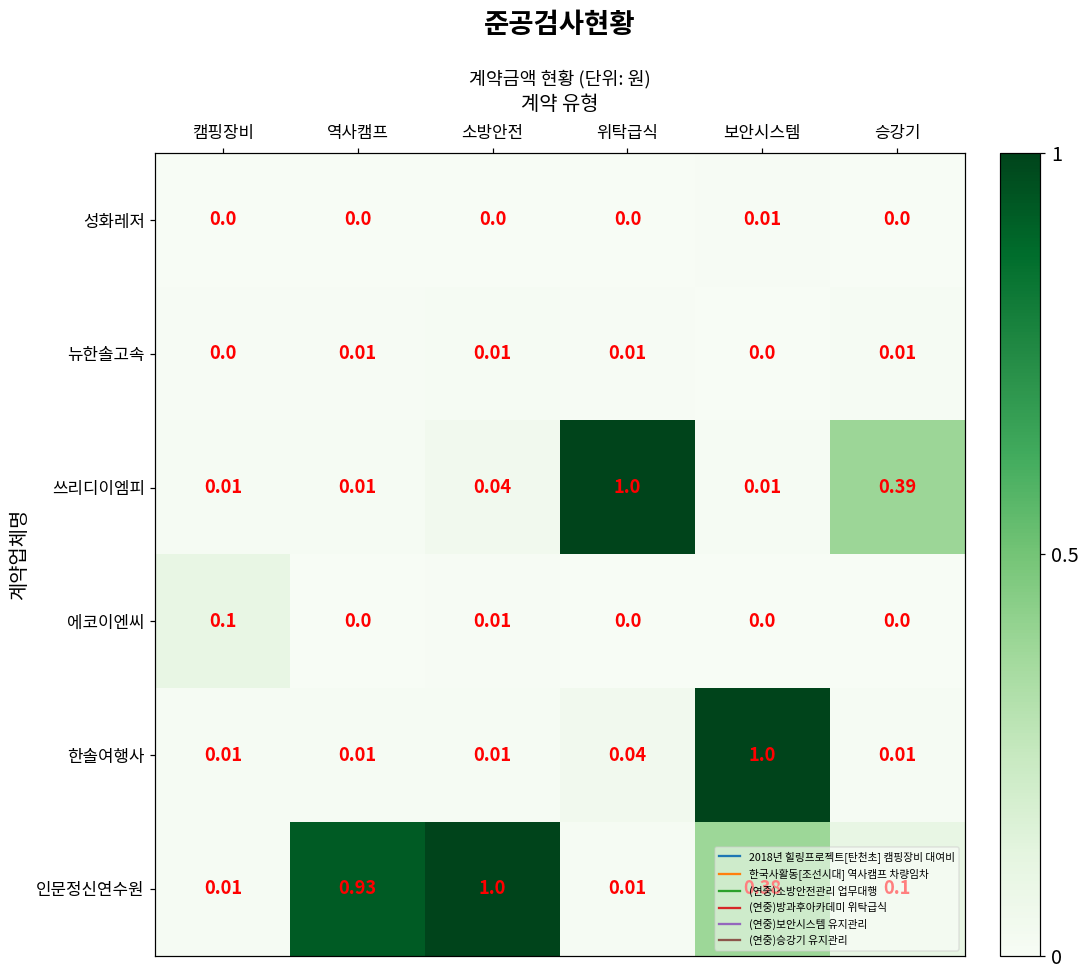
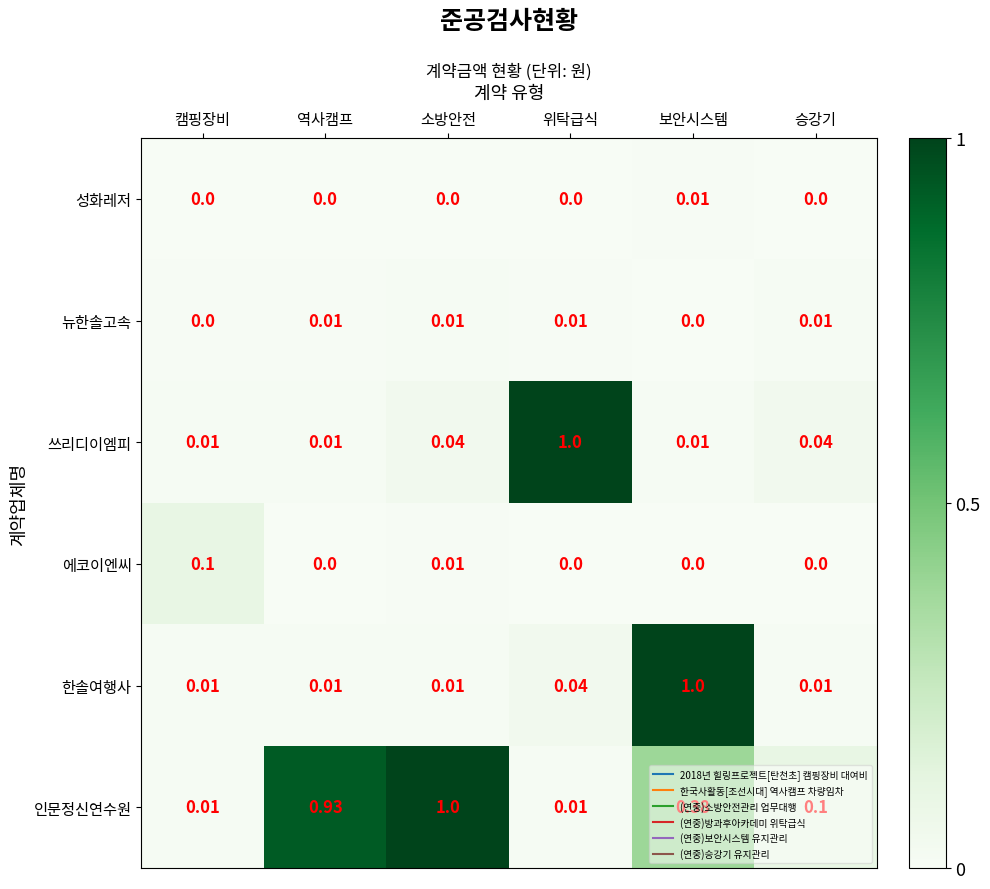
쓰리디이엠피, 승강기: 0.39 -> 0.04
